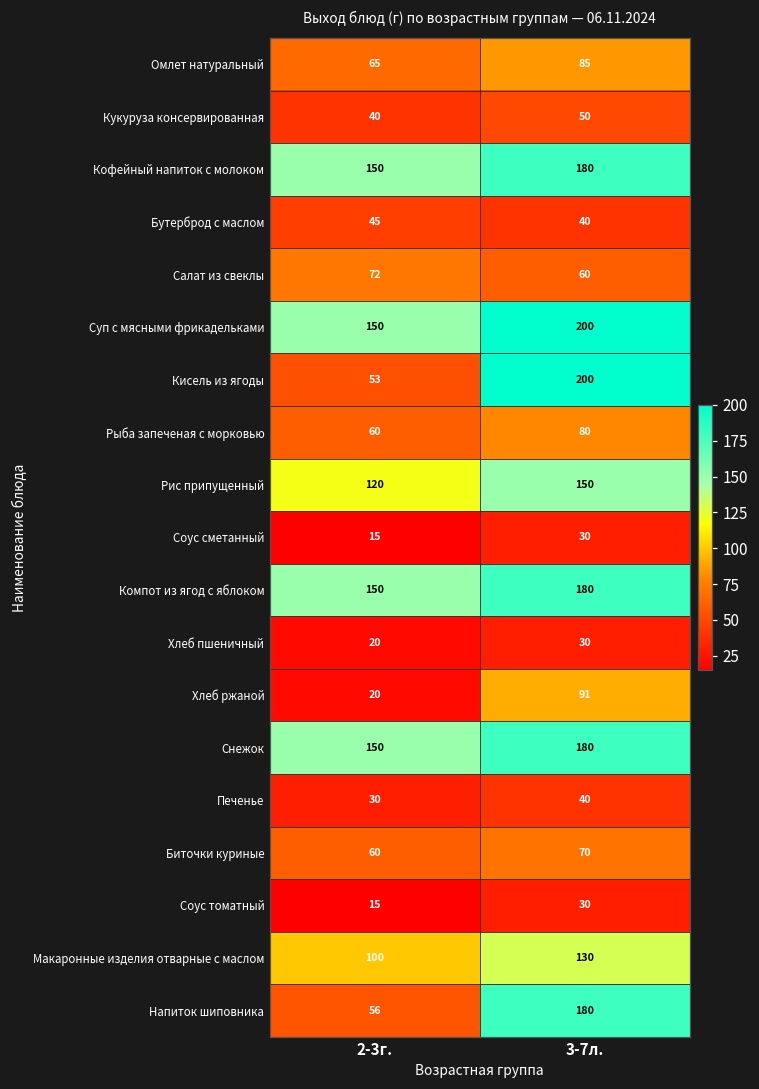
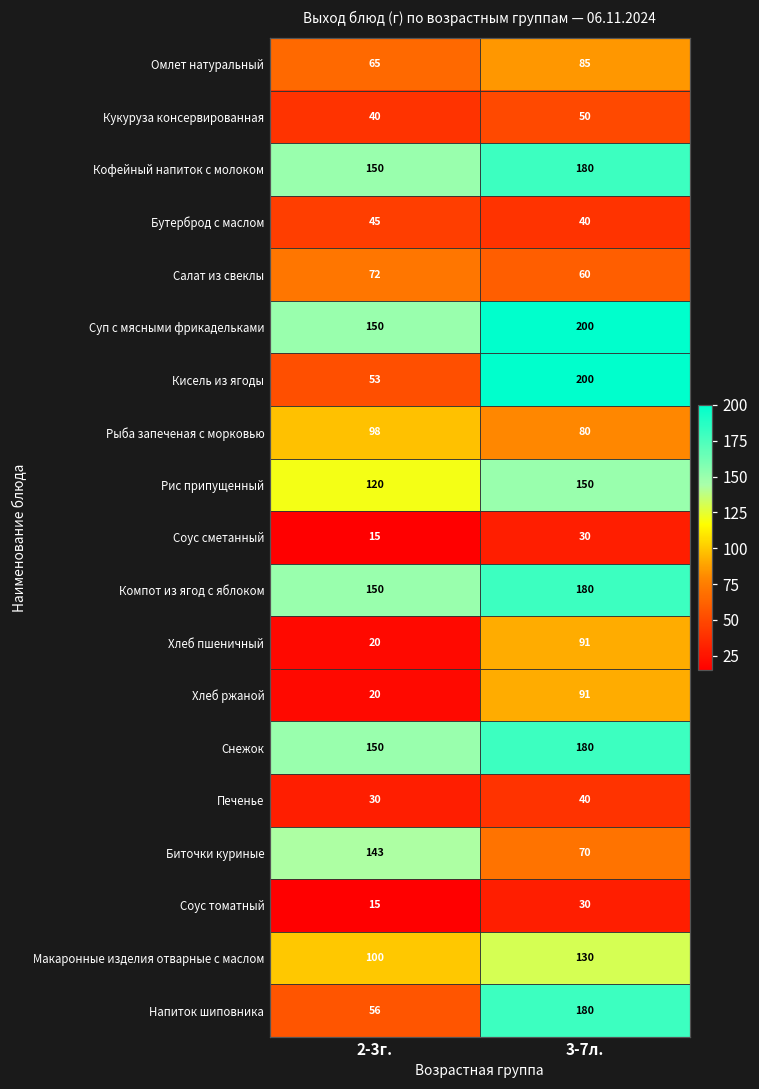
Рыба запеченая с морковью, 2-3г.: 60 -> 98
Хлеб пшеничный, 3-7л.: 30 -> 91
Биточки куриные, 2-3г.: 60 -> 143
